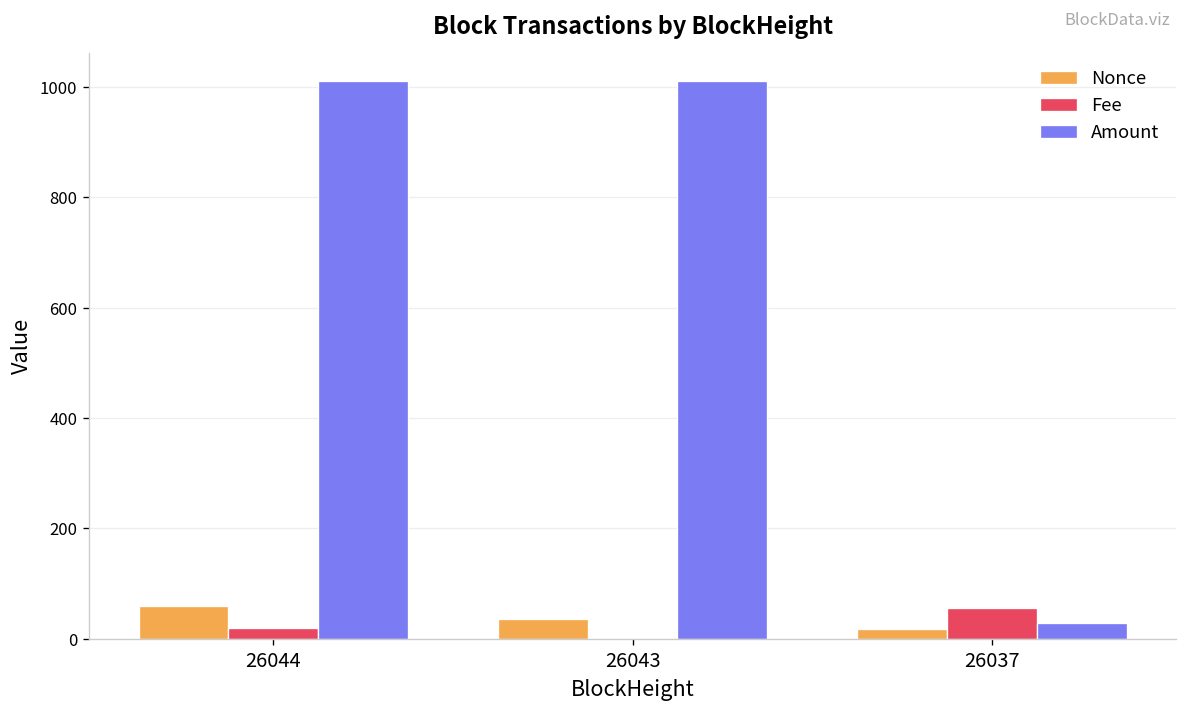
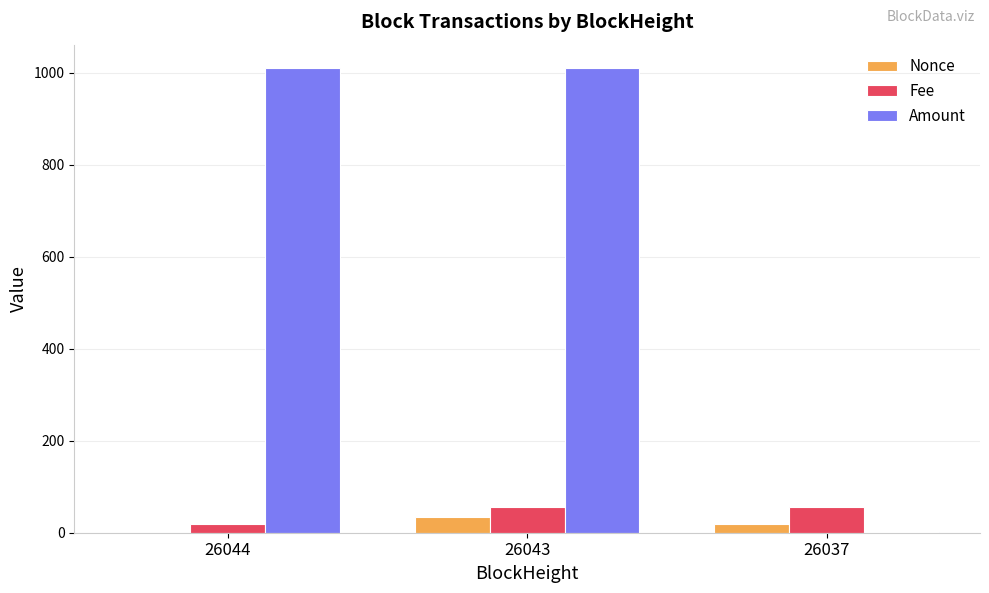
Nonce, 26044: 60 -> 0
Fee, 26043: 0 -> 60
Amount, 26037: 30 -> 0
